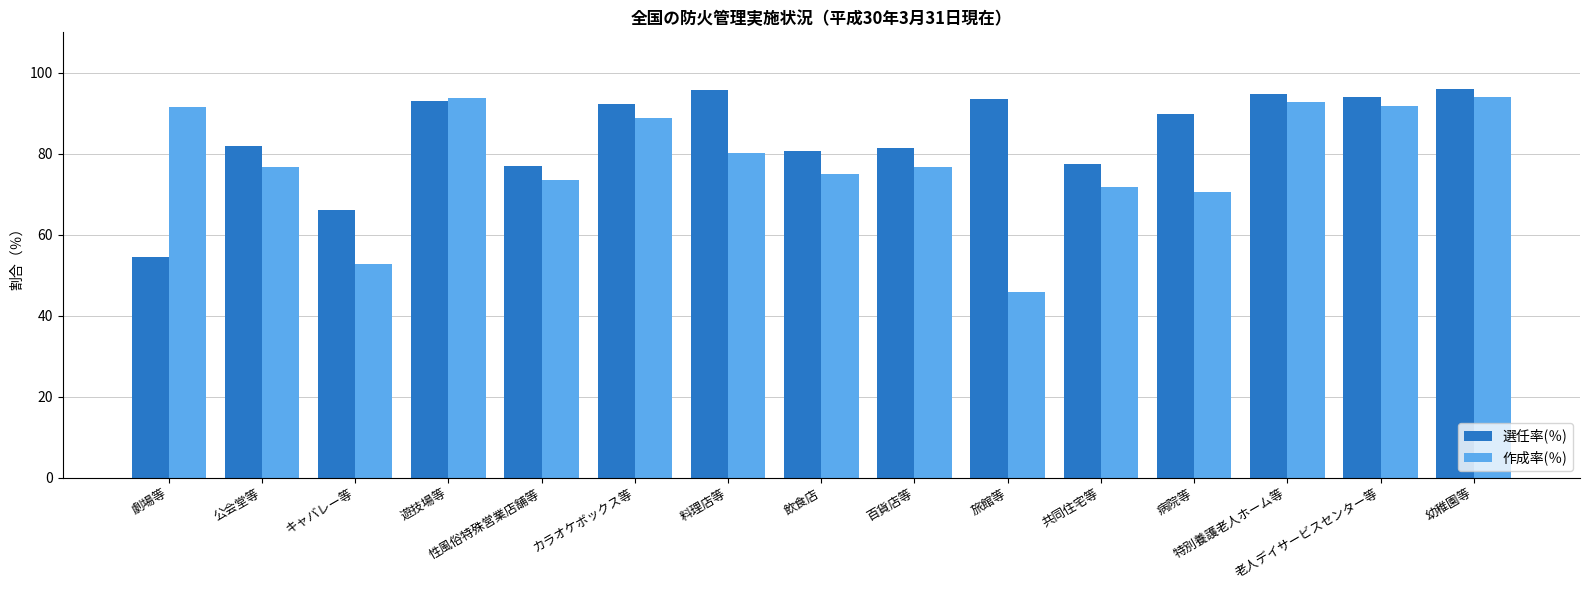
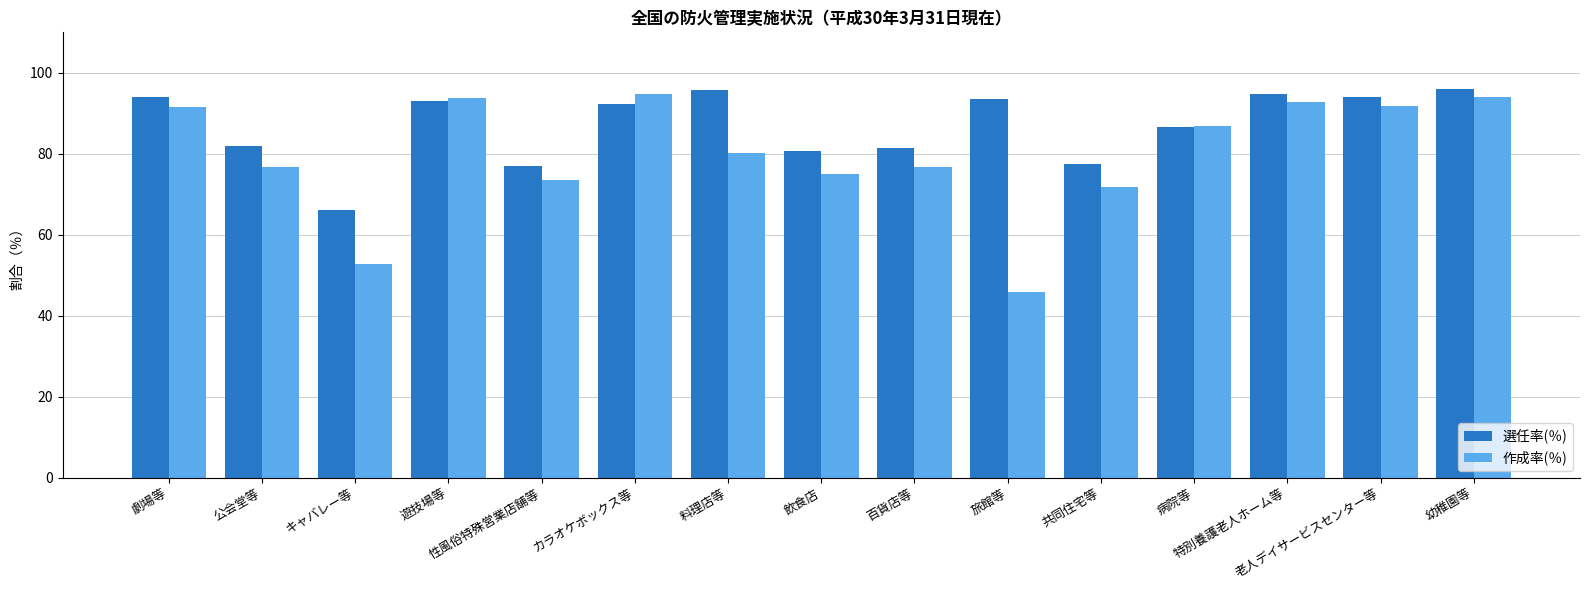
選任率(％), 劇場等: 55 -> 94
作成率(％), カラオケボックス等: 89 -> 95
選任率(％), 病院等: 90 -> 87
作成率(％), 病院等: 71 -> 87
